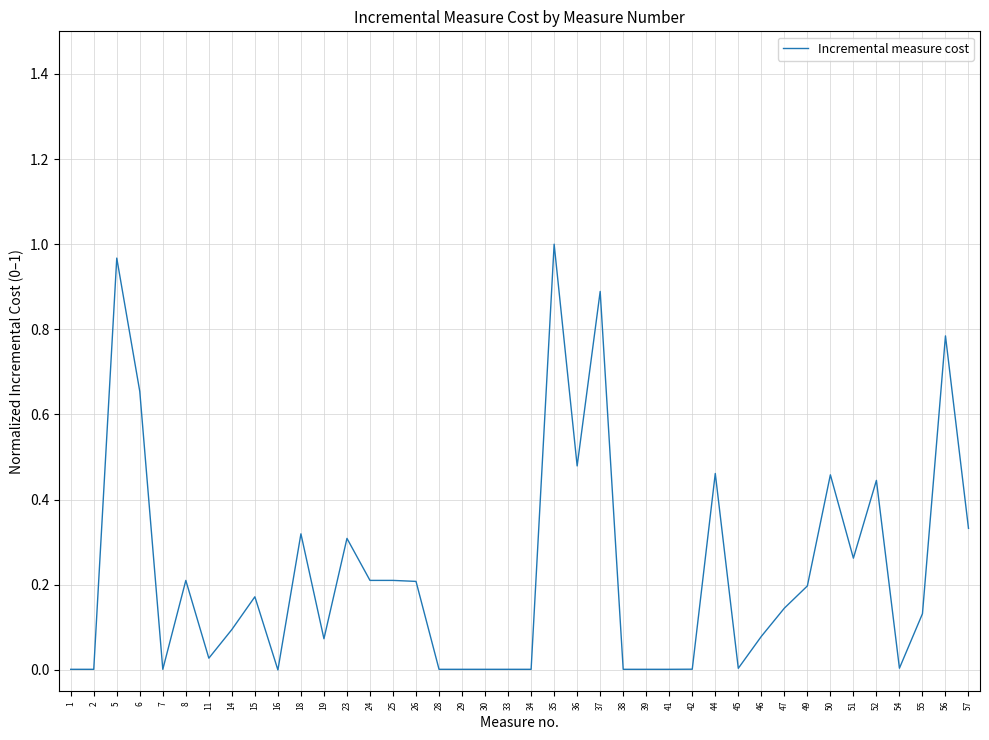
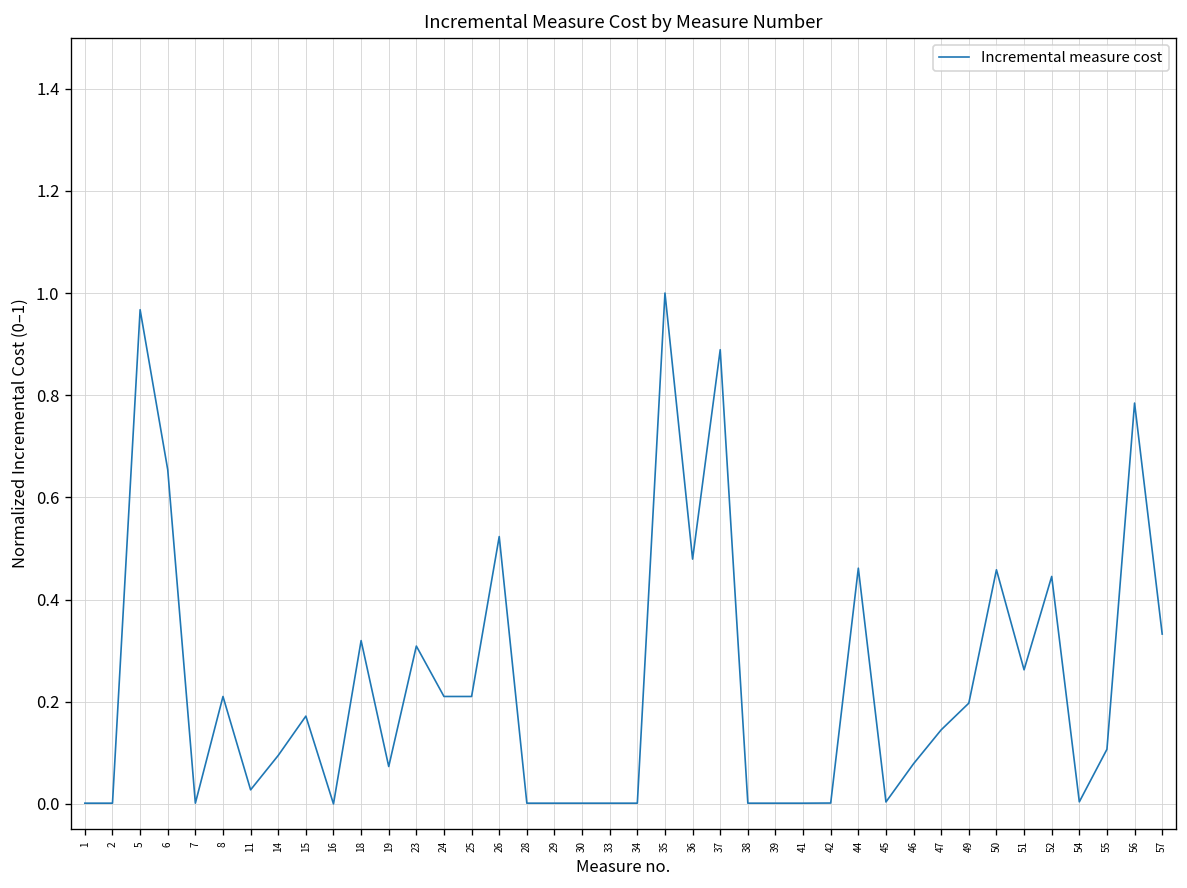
26: 0.21 -> 0.52
55: 0.13 -> 0.11
